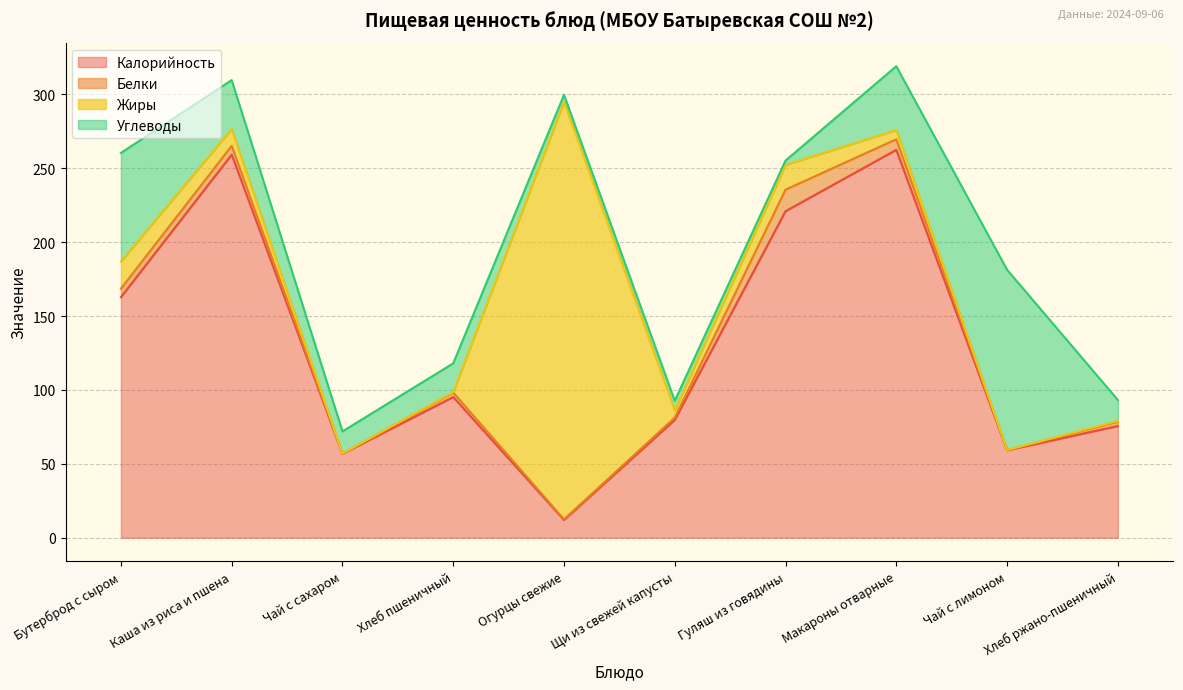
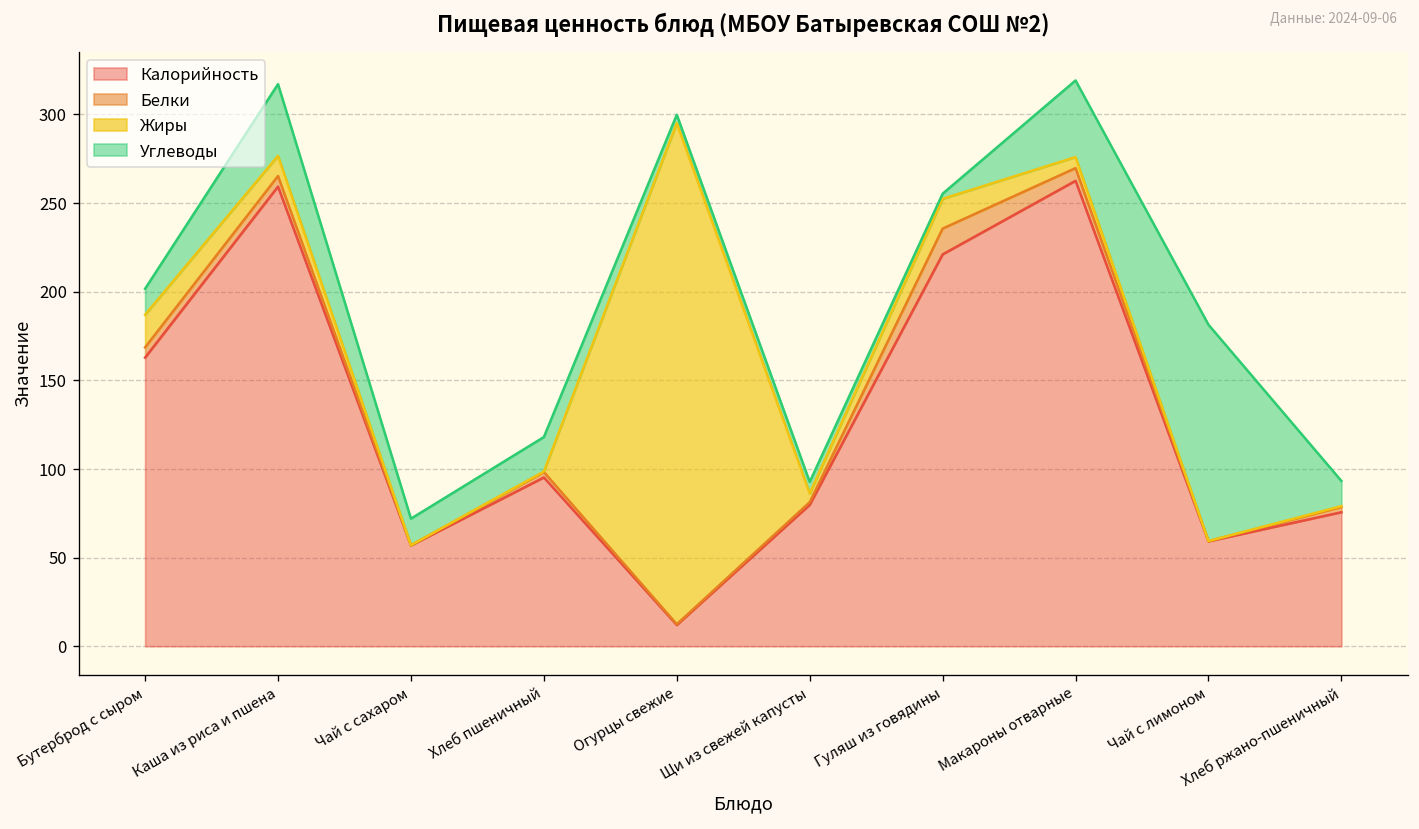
Углеводы, Бутерброд с сыром: 73 -> 15
Углеводы, Каша из риса и пшена: 33 -> 40
